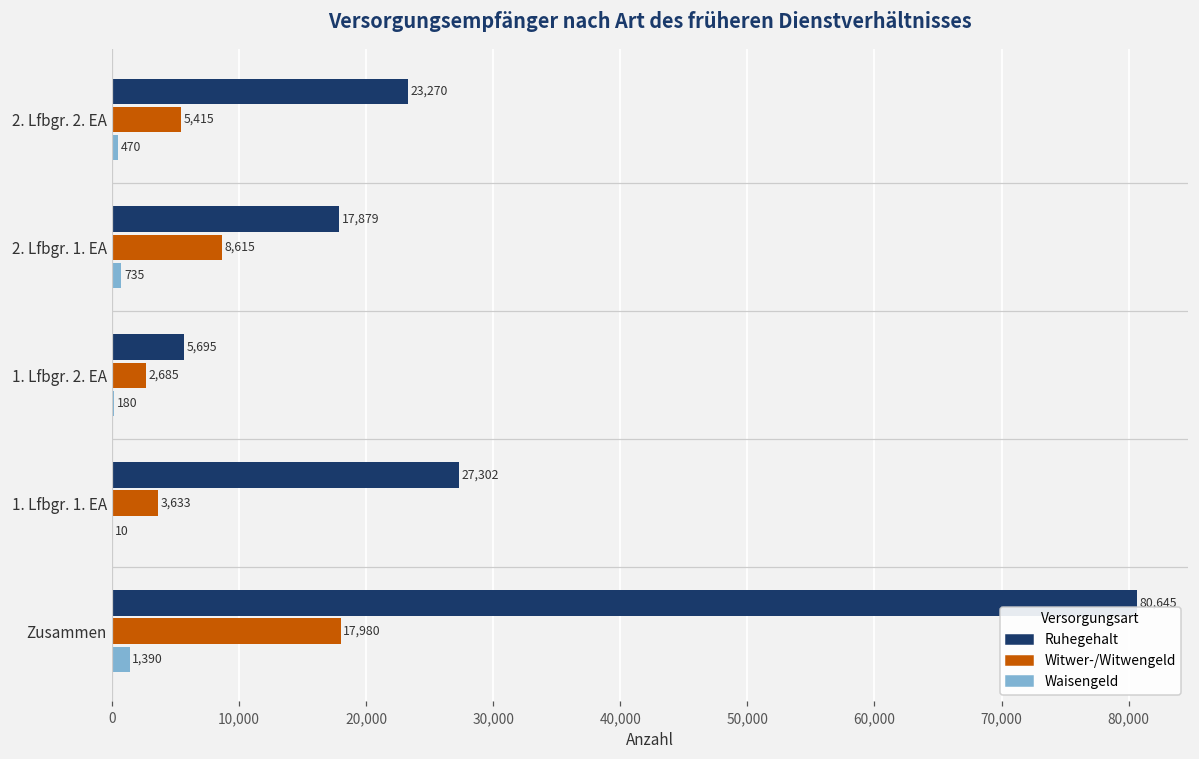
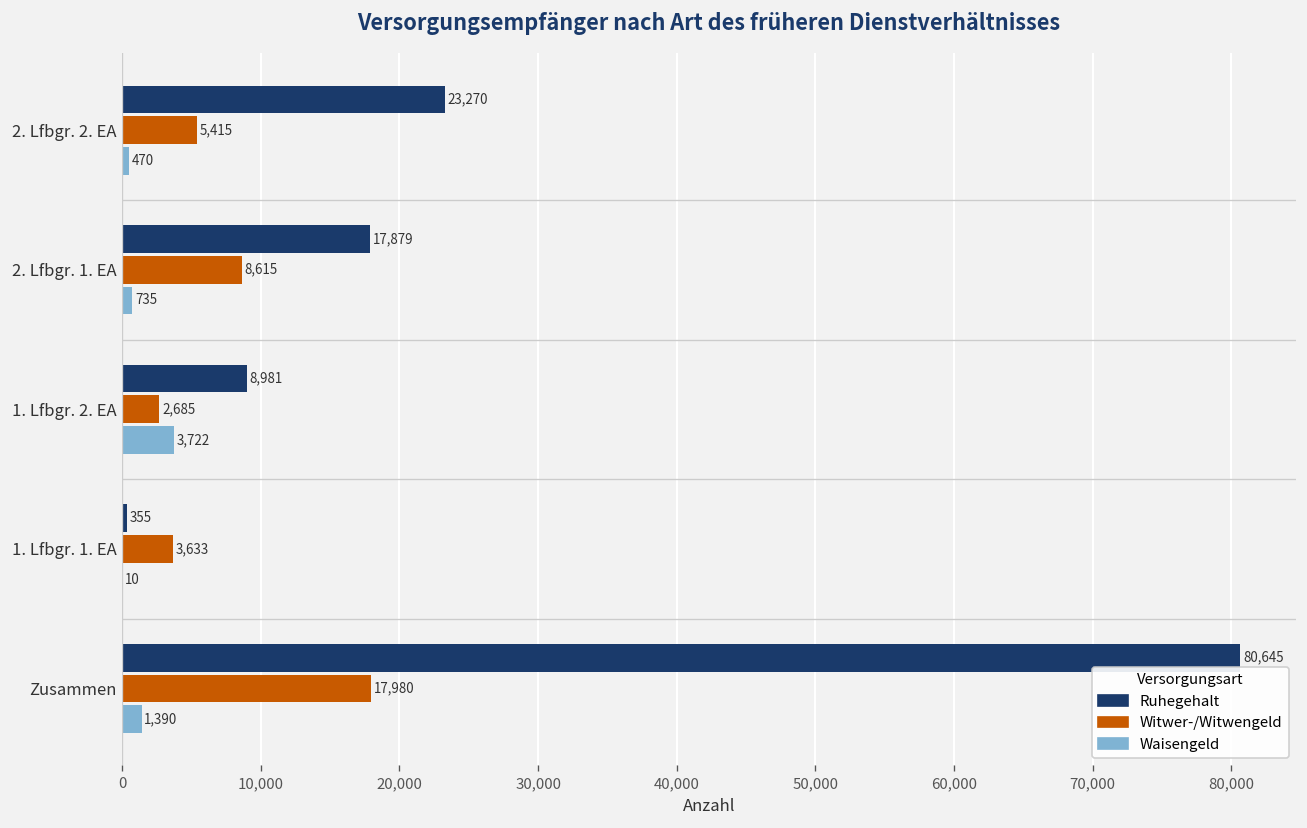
Ruhegehalt, 1. Lfbgr. 2. EA: 5,695 -> 8,981
Waisengeld, 1. Lfbgr. 2. EA: 180 -> 3,722
Ruhegehalt, 1. Lfbgr. 1. EA: 27,302 -> 355
